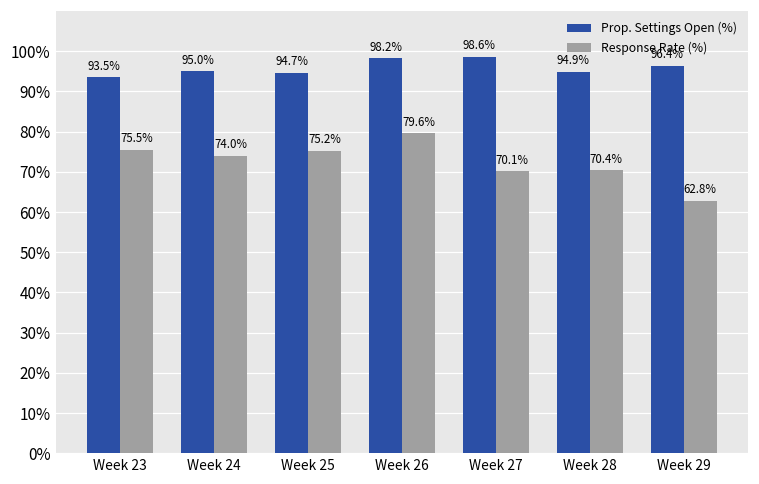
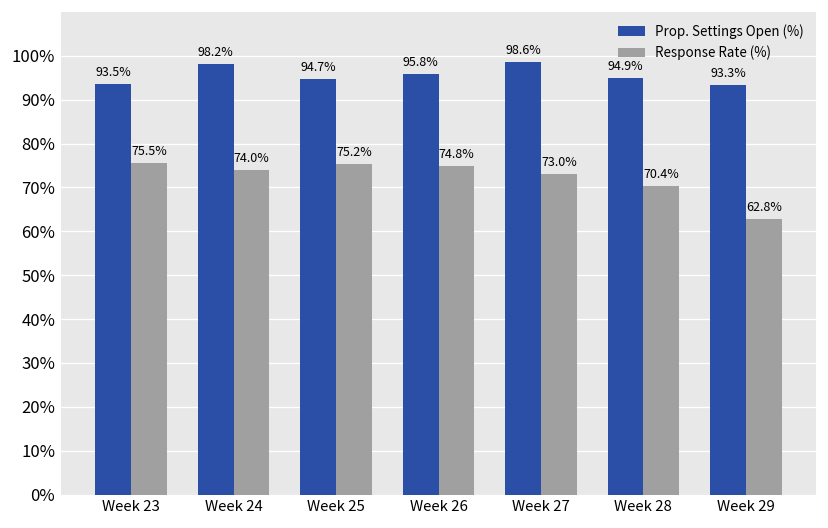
Prop. Settings Open (%), Week 24: 95.0% -> 98.2%
Prop. Settings Open (%), Week 26: 98.2% -> 95.8%
Response Rate (%), Week 26: 79.6% -> 74.8%
Response Rate (%), Week 27: 70.1% -> 73.0%
Prop. Settings Open (%), Week 29: 96.4% -> 93.3%
